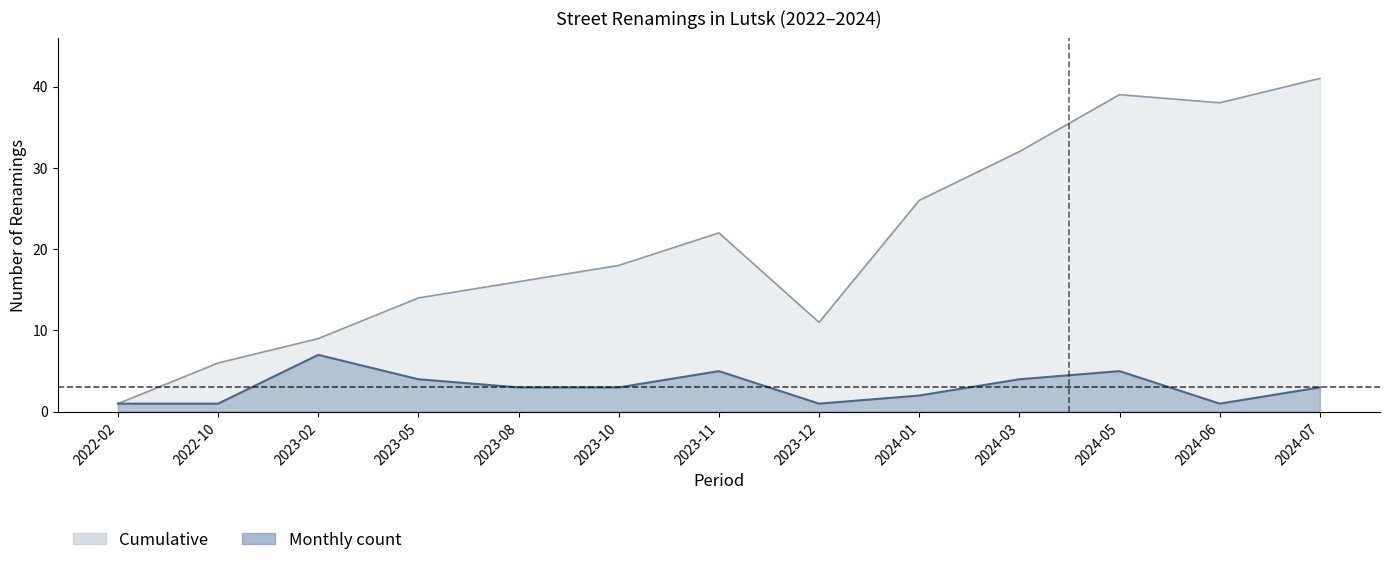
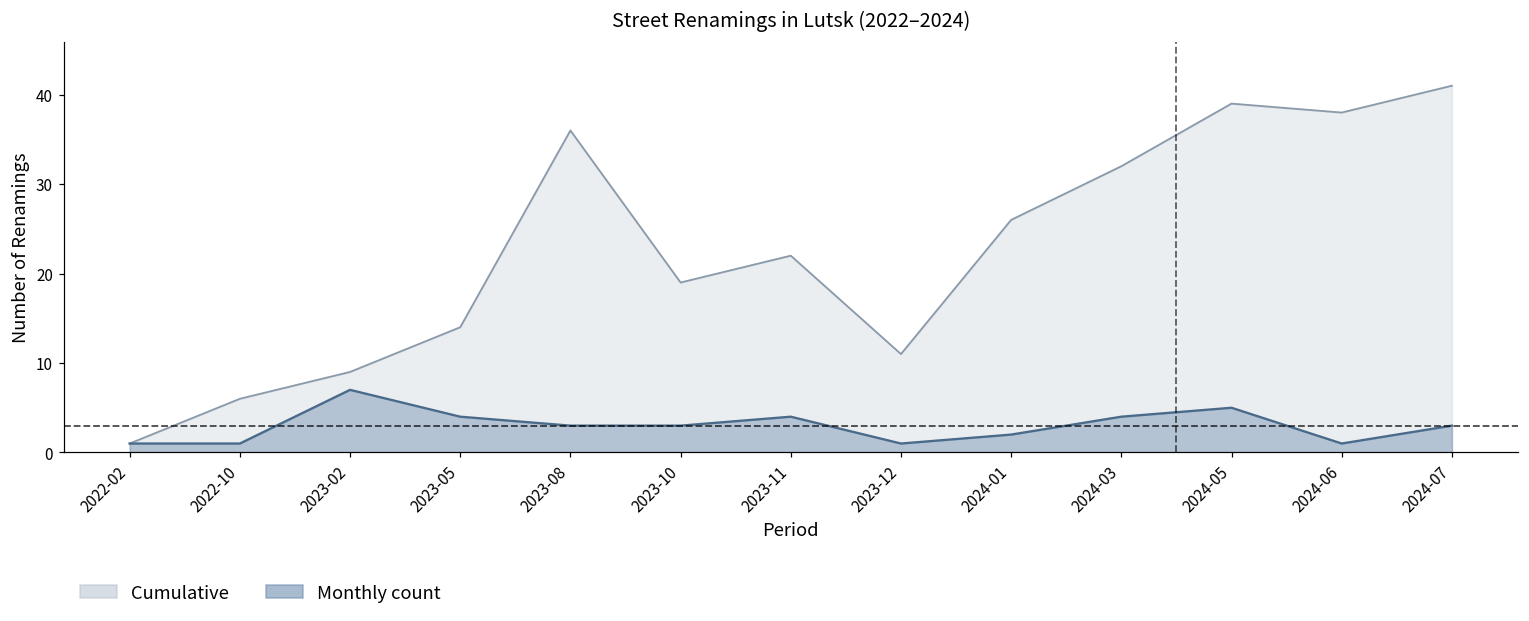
Cumulative, 2023-08: 16 -> 36
Cumulative, 2023-10: 18 -> 19
Monthly count, 2023-11: 5 -> 4
